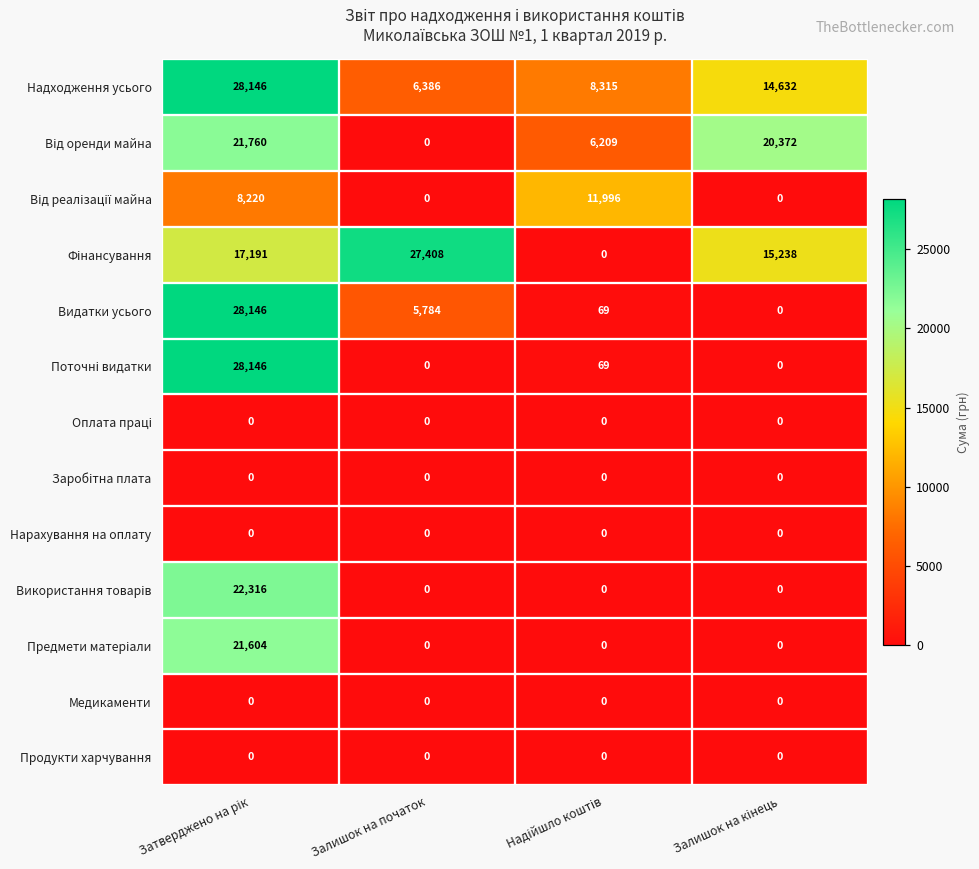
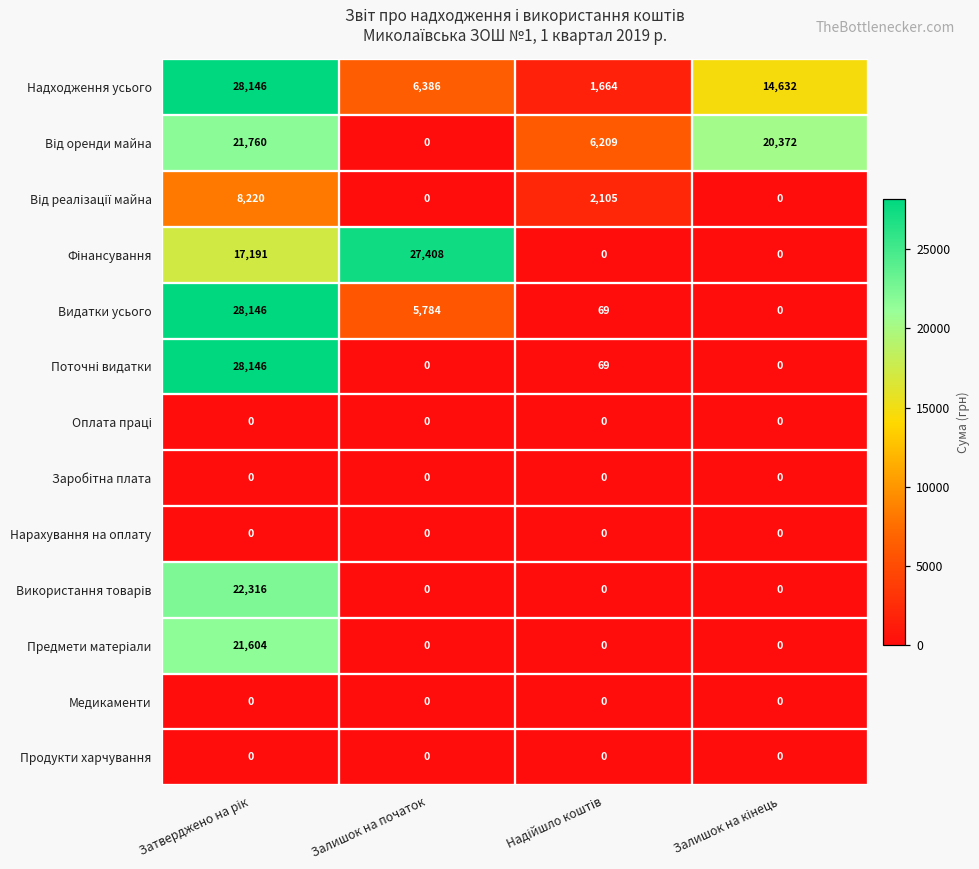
Надходження усього, Надійшло коштів: 8,315 -> 1,664
Від реалізації майна, Надійшло коштів: 11,996 -> 2,105
Фінансування, Залишок на кінець: 15,238 -> 0
